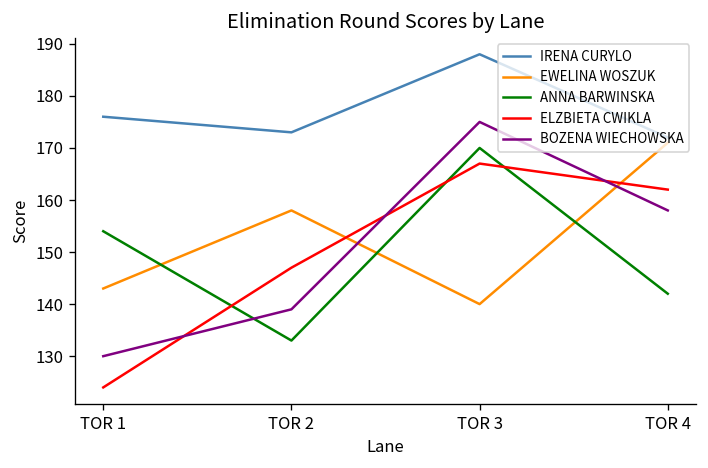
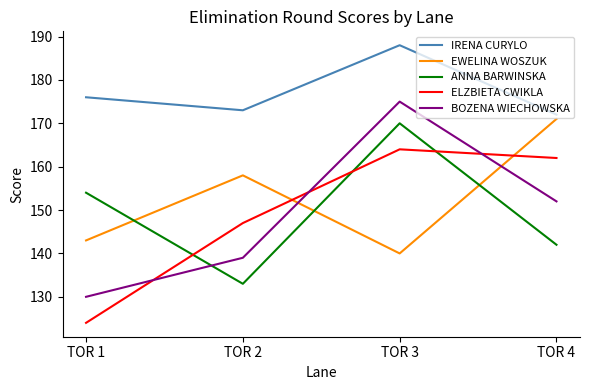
ELZBIETA CWIKLA, TOR 3: 167 -> 164
BOZENA WIECHOWSKA, TOR 4: 158 -> 152
